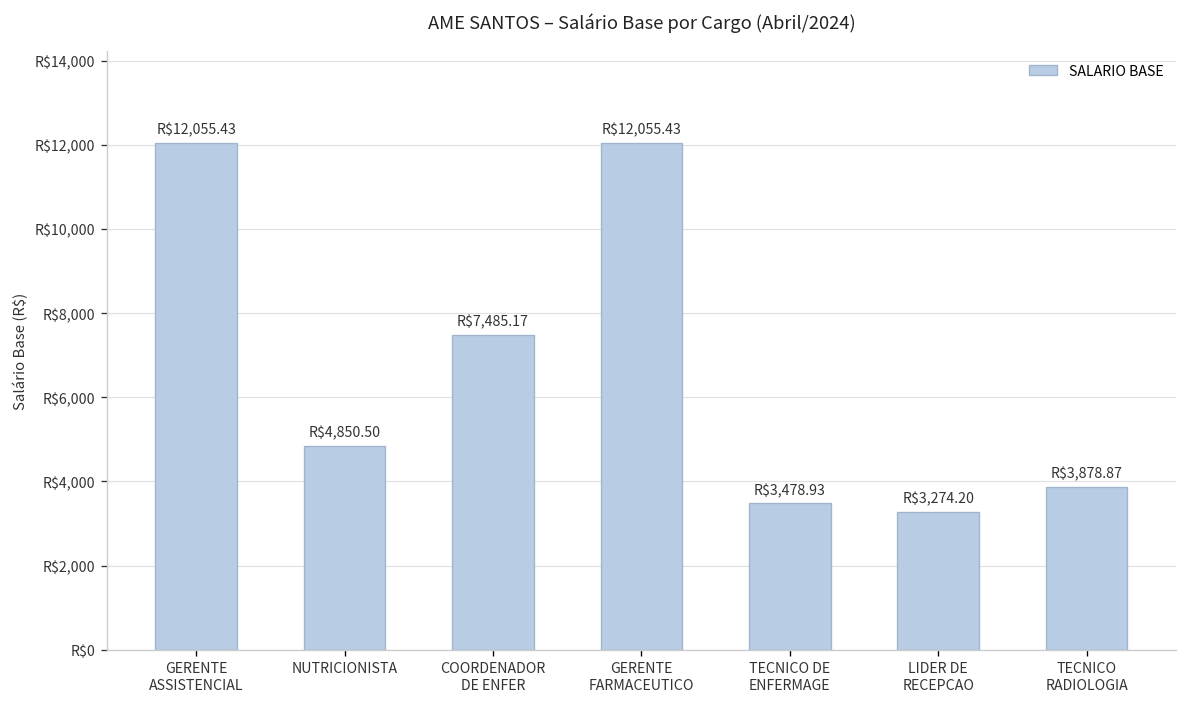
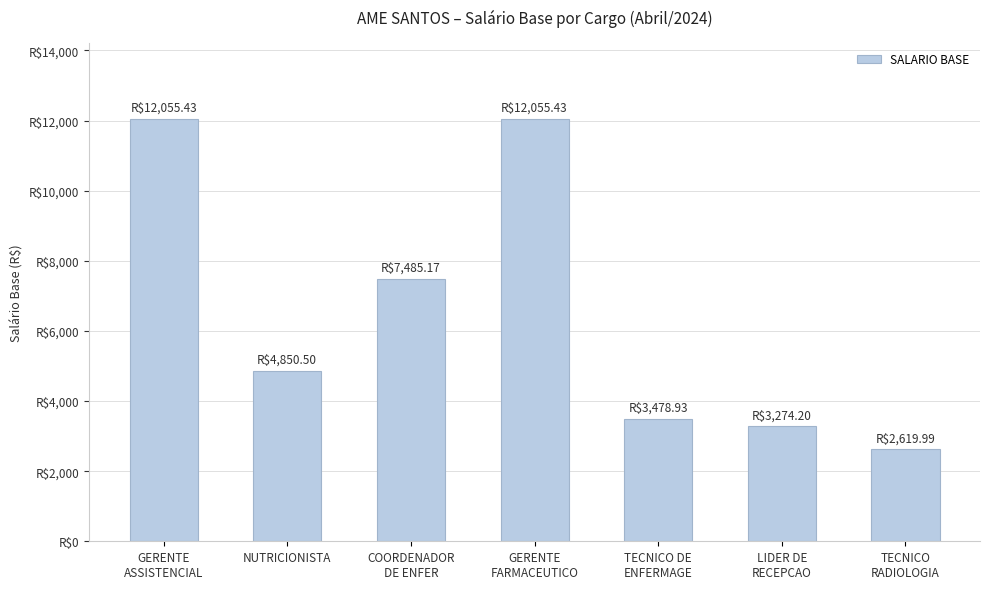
TECNICO RADIOLOGIA: $3,878.87 -> $2,619.99
